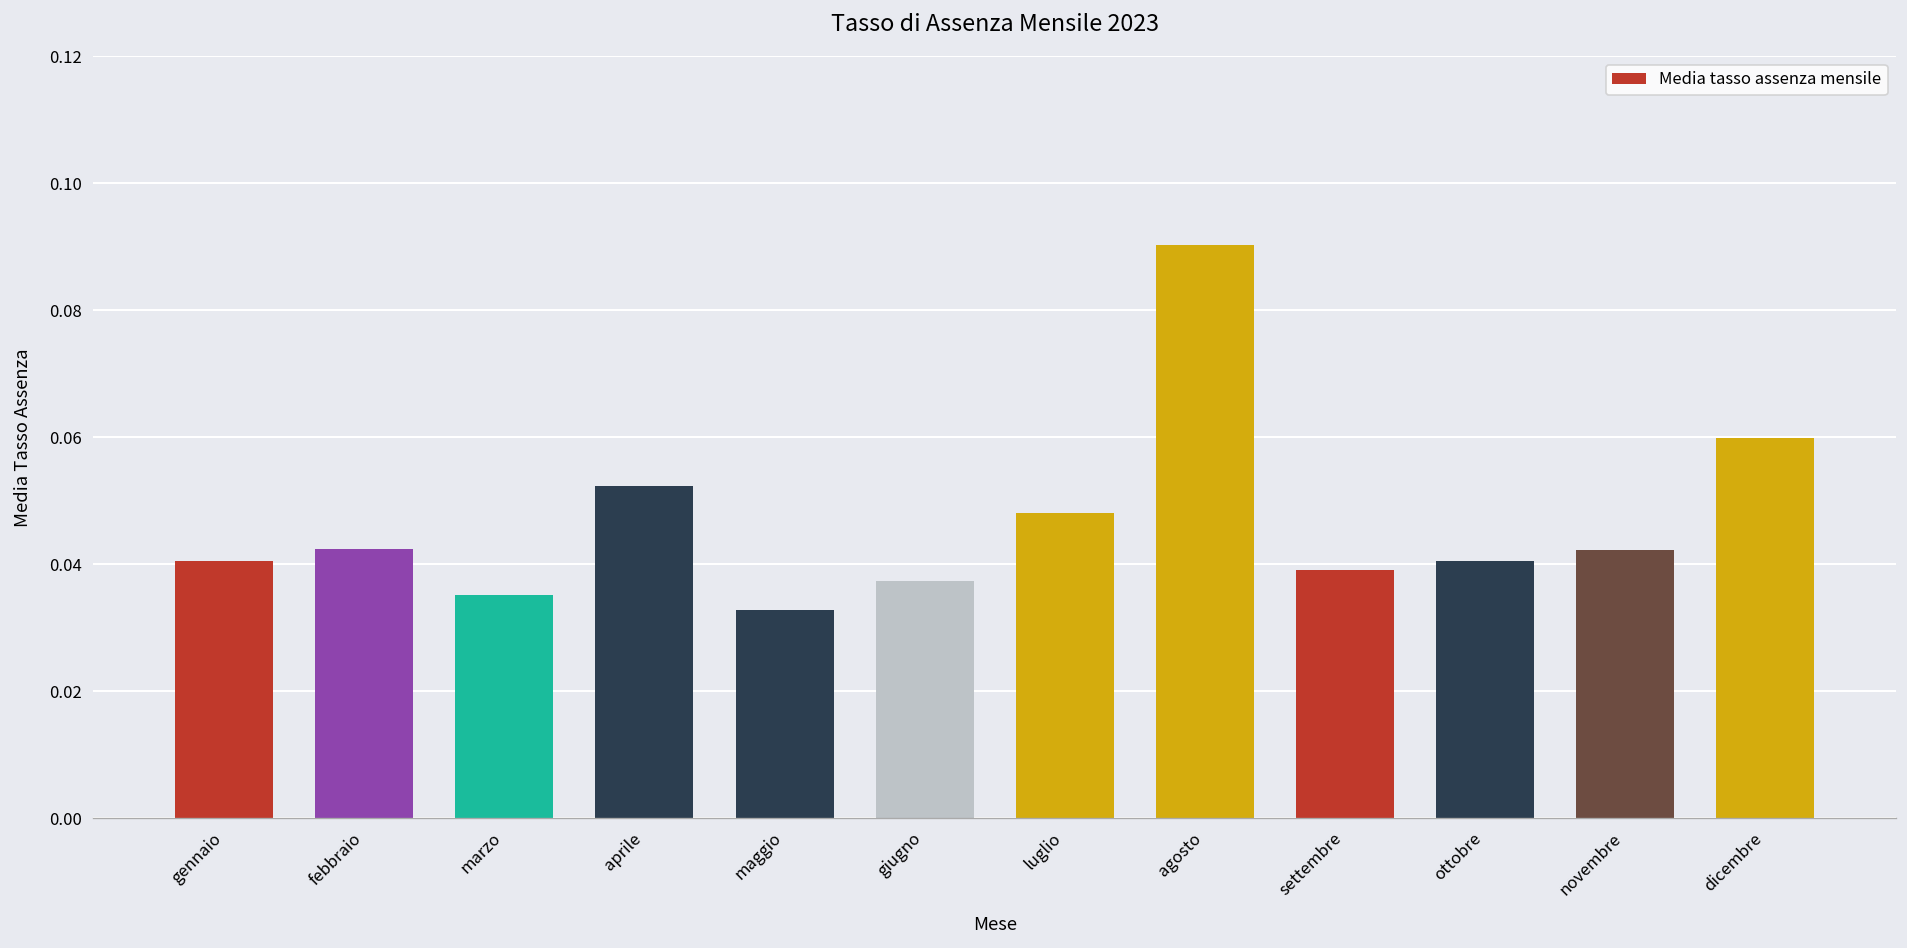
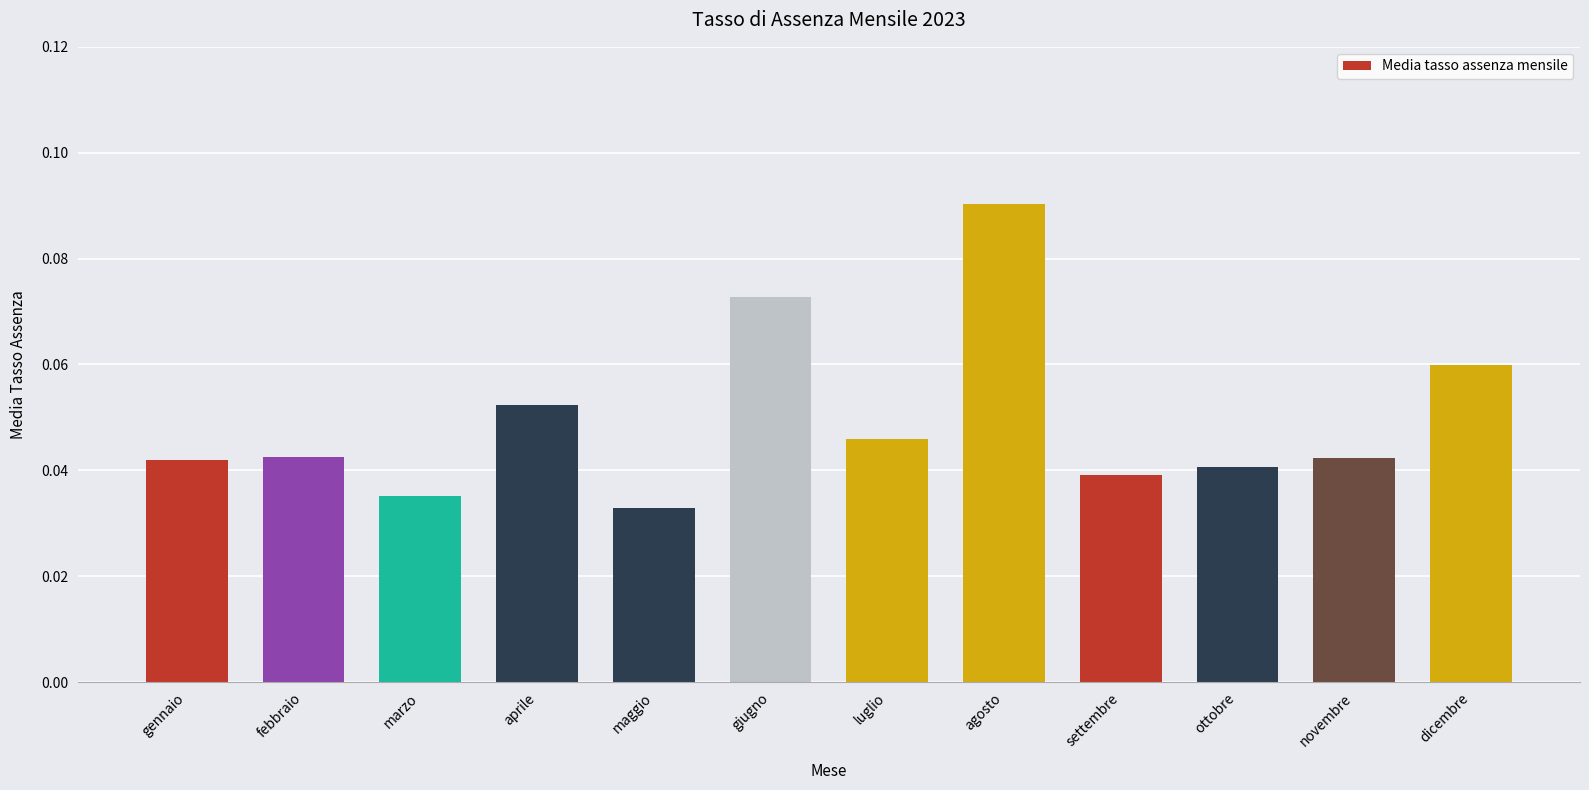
gennaio: 0.040 -> 0.042
giugno: 0.037 -> 0.073
luglio: 0.048 -> 0.046
